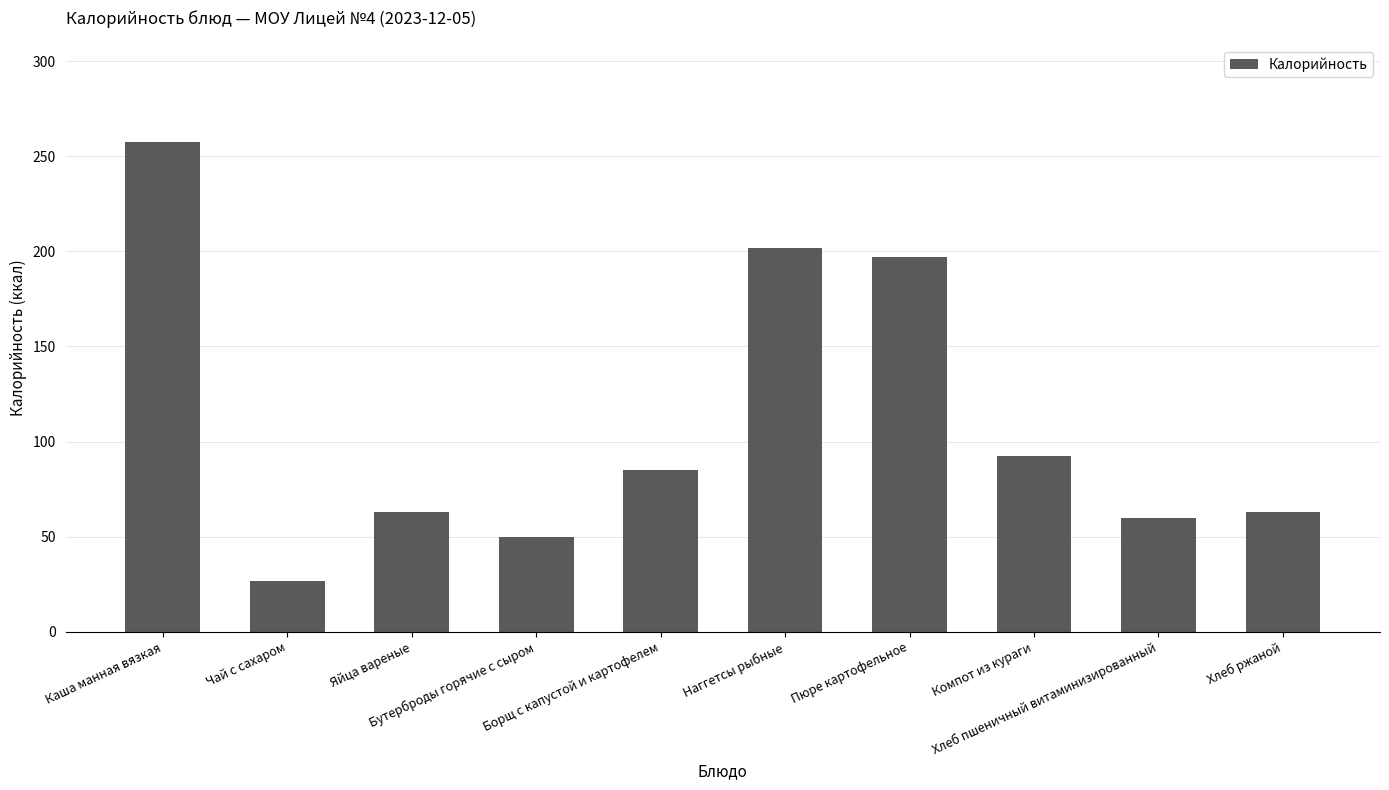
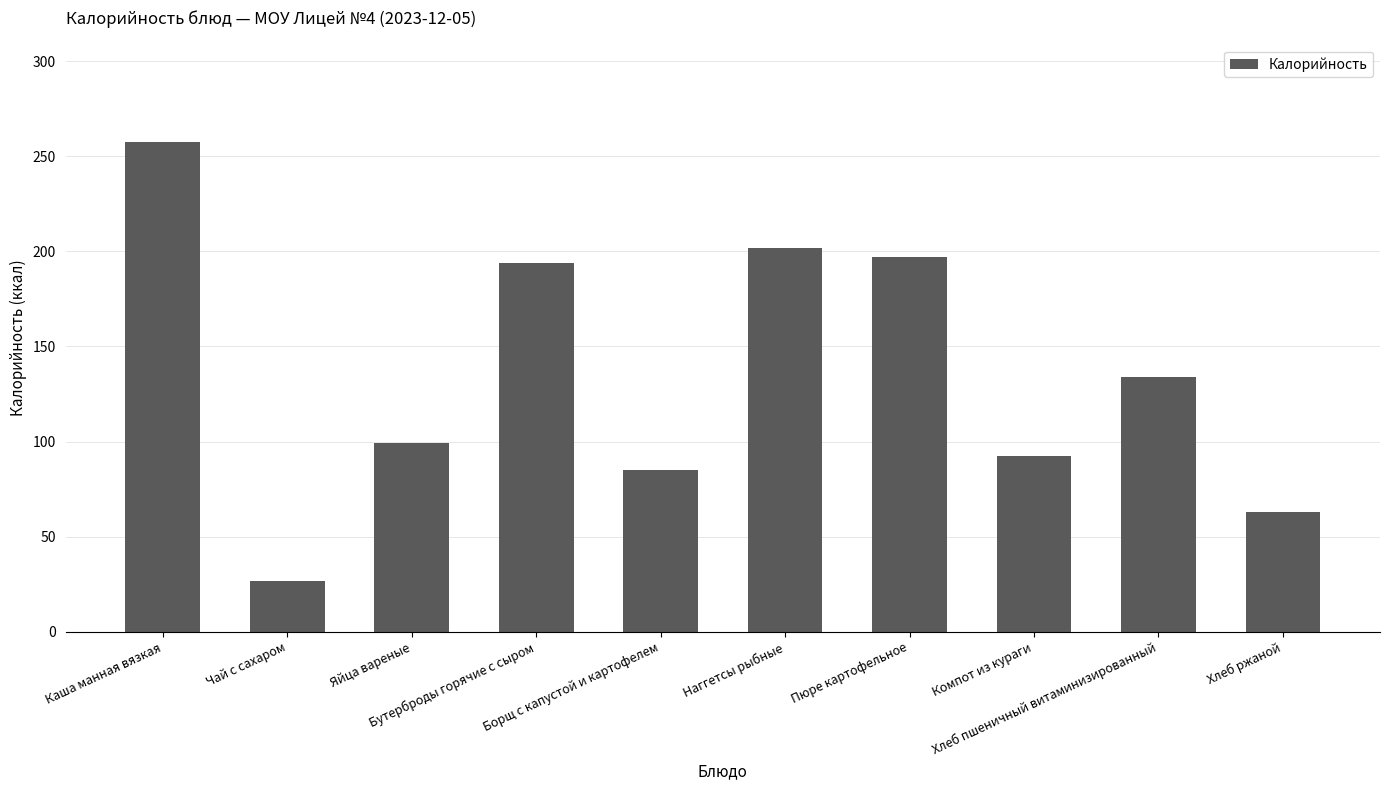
Яйца вареные: 63 -> 99
Бутерброды горячие с сыром: 50 -> 194
Хлеб пшеничный витаминизированный: 60 -> 134
